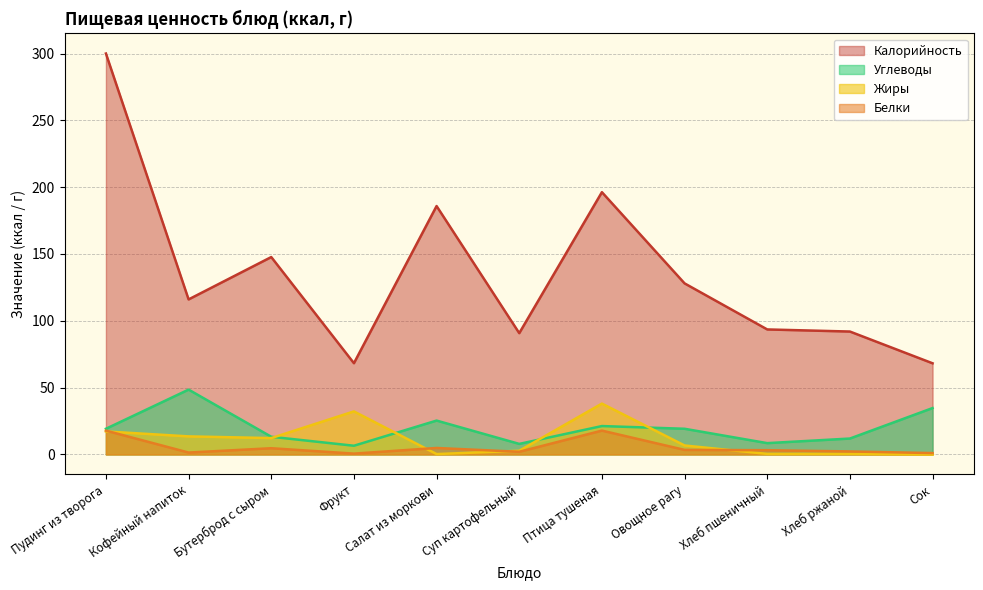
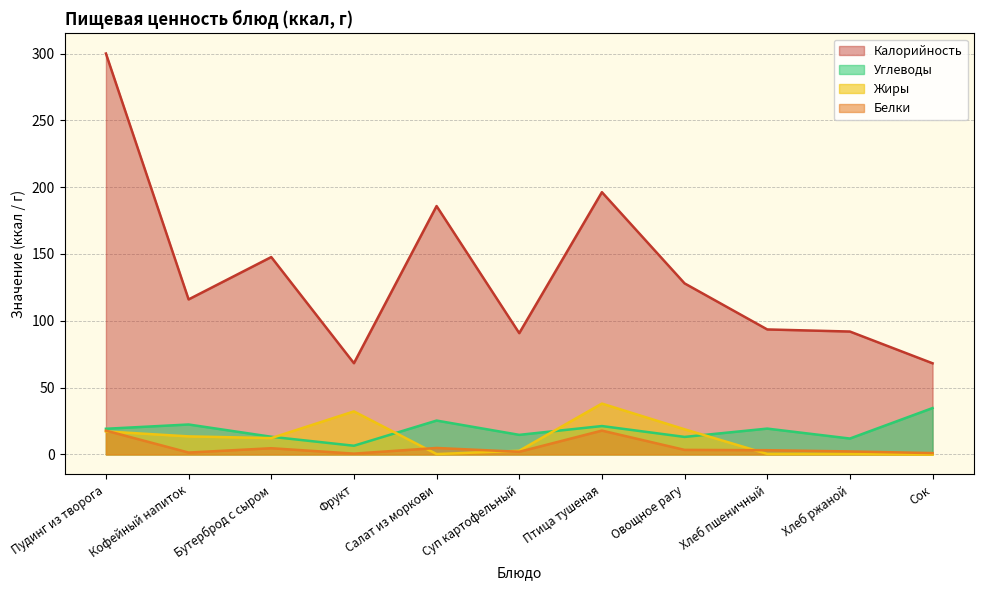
Углеводы, Кофейный напиток: 49 -> 22
Углеводы, Суп картофельный: 8 -> 15
Углеводы, Овощное рагу: 19 -> 13
Жиры, Овощное рагу: 7 -> 19
Углеводы, Хлеб пшеничный: 8 -> 19
